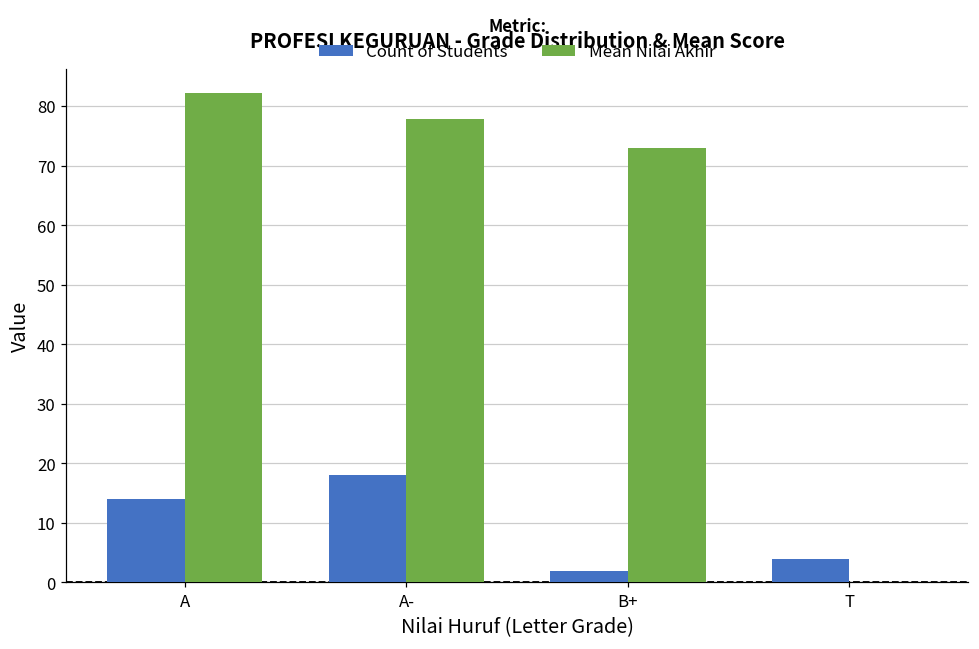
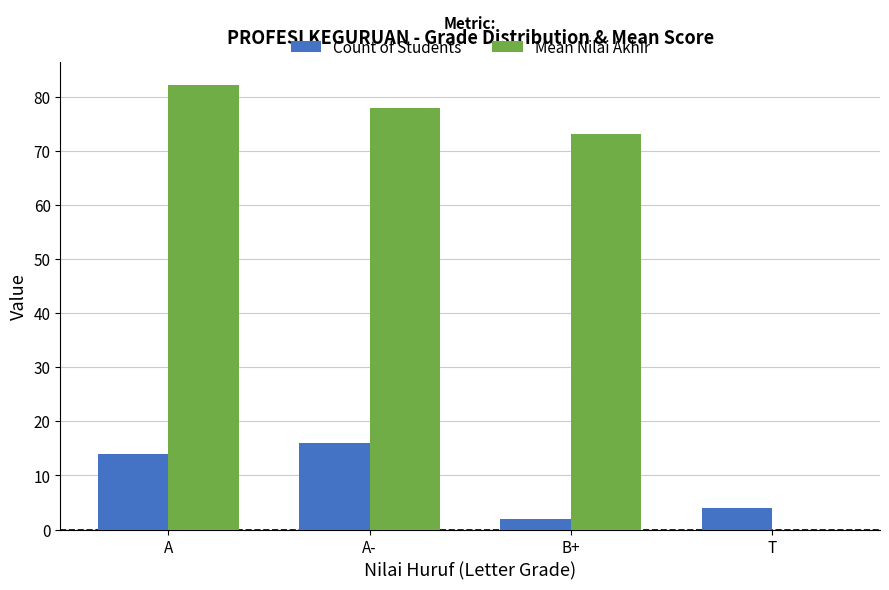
Count of Students, A-: 18 -> 16
